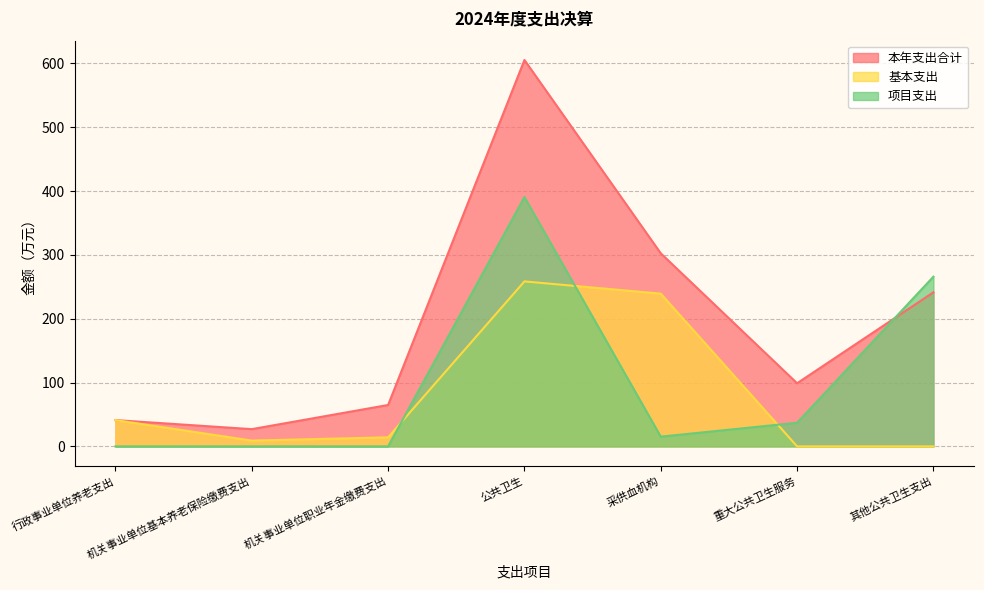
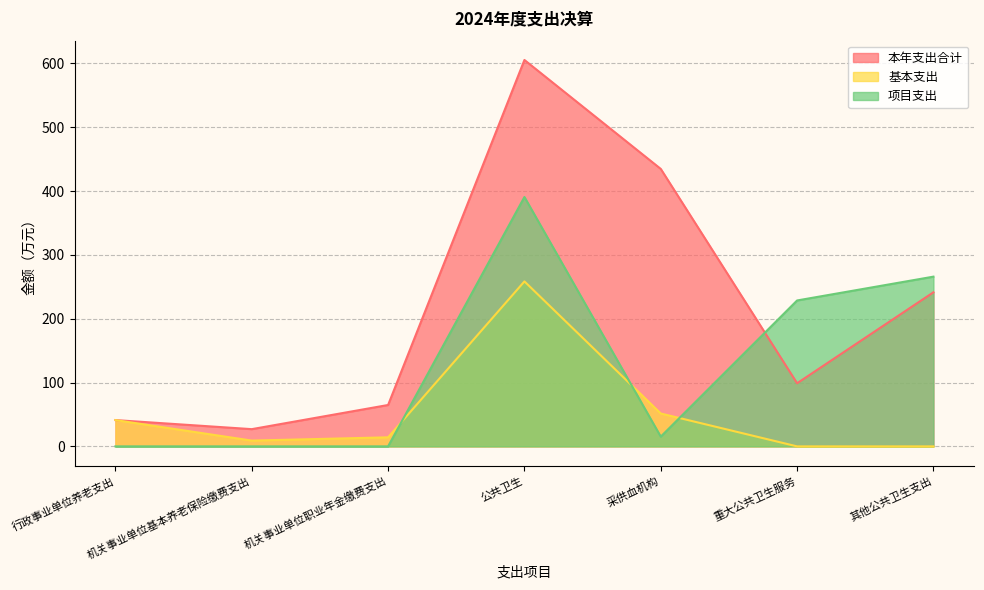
本年支出合计, 采供血机构: 300 -> 430
基本支出, 采供血机构: 240 -> 50
项目支出, 重大公共卫生服务: 40 -> 230
